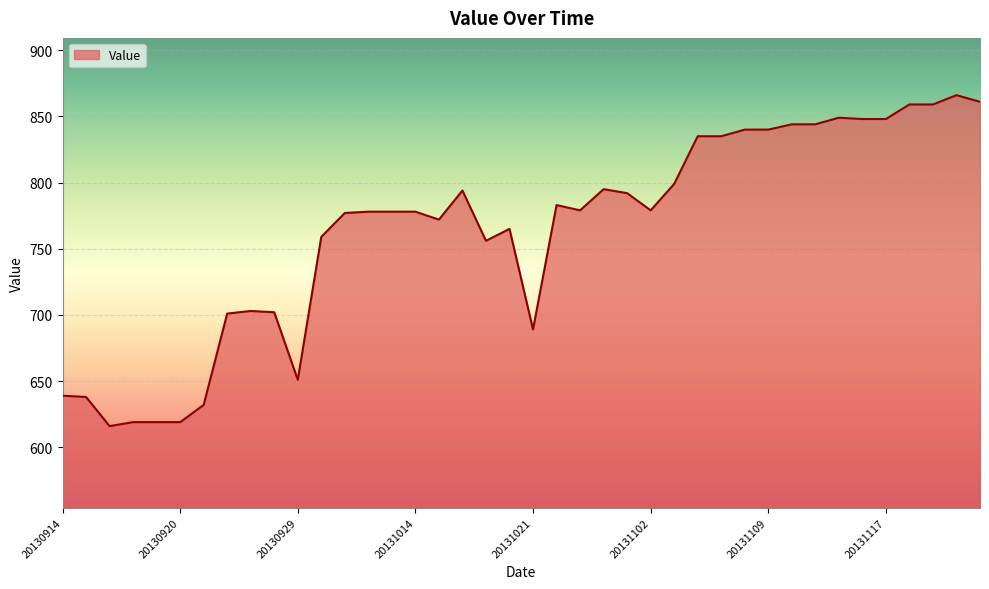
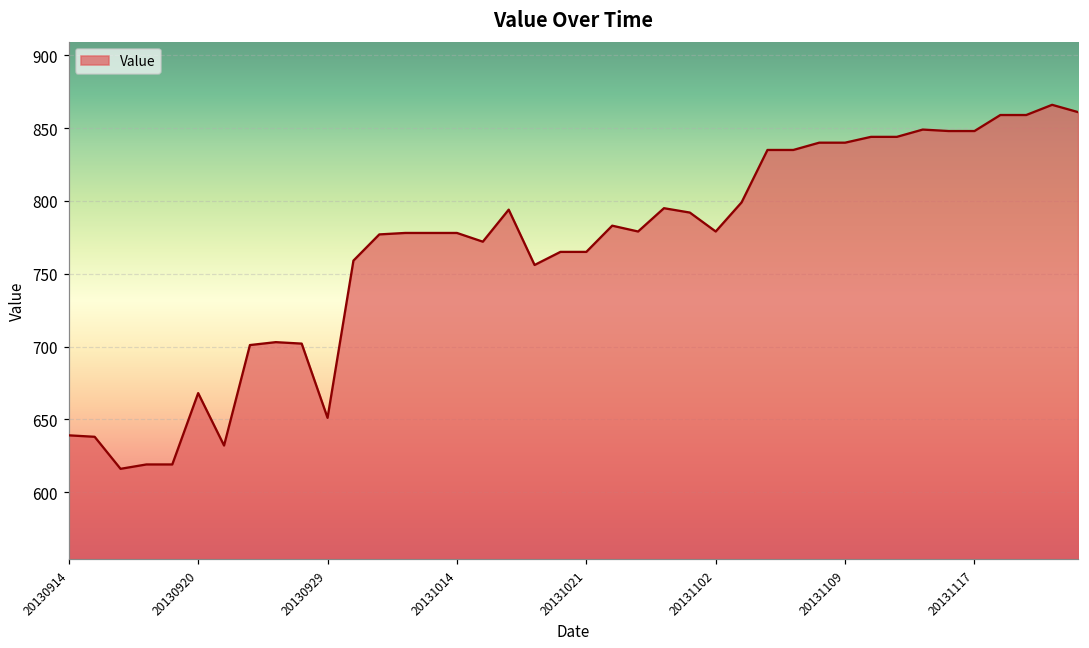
20130920: 619 -> 668
20131021: 689 -> 765
